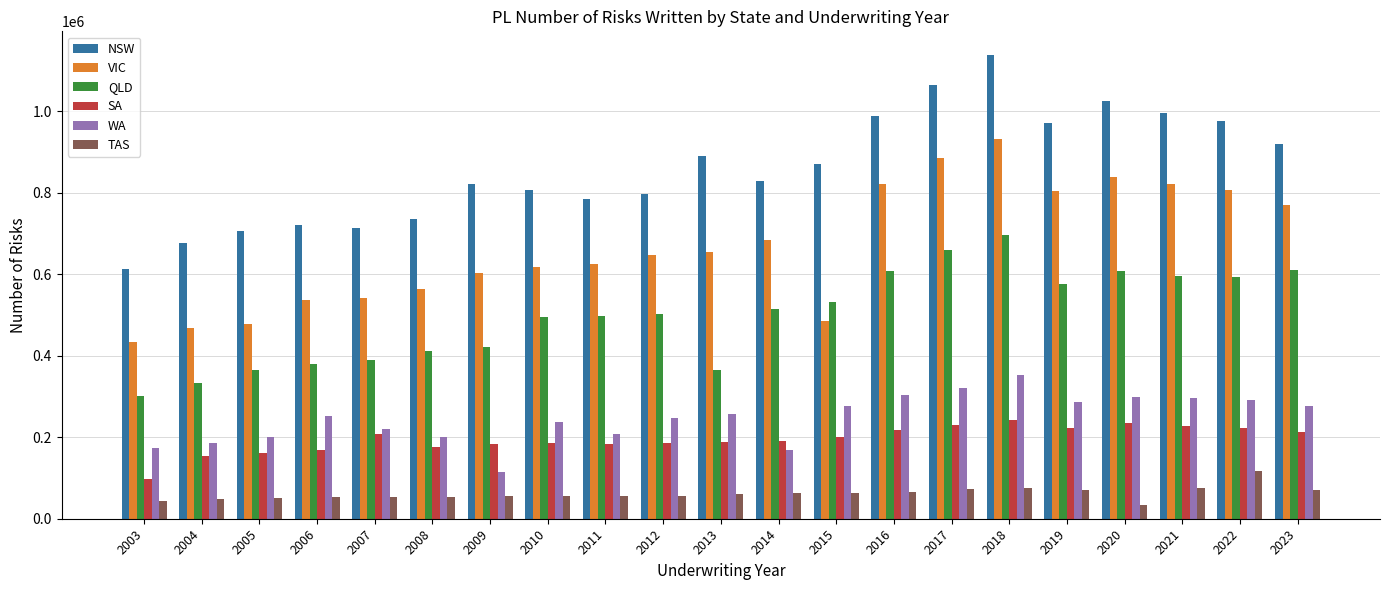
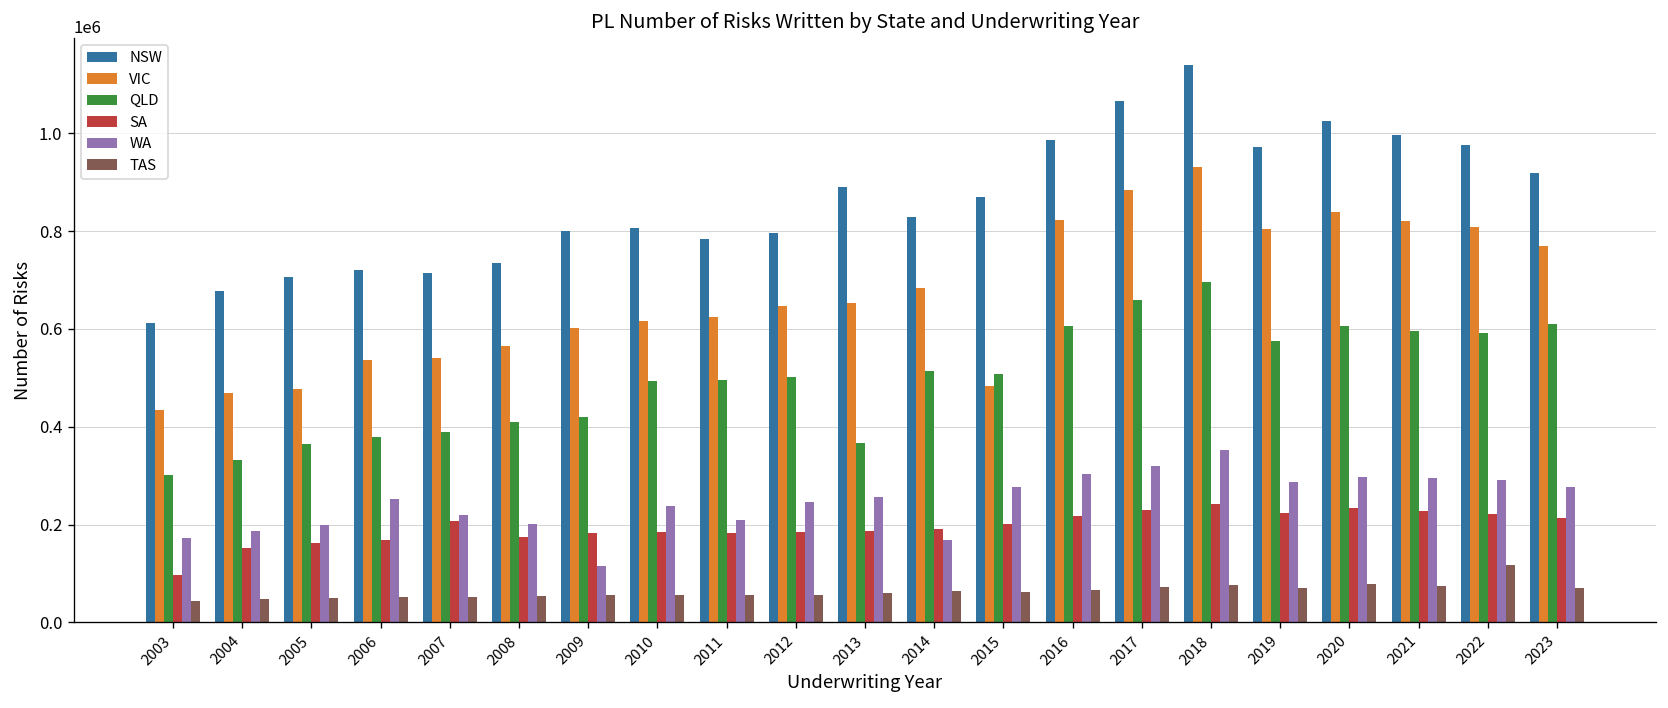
NSW, 2009: 820000 -> 800000
QLD, 2015: 530000 -> 510000
TAS, 2020: 30000 -> 80000
